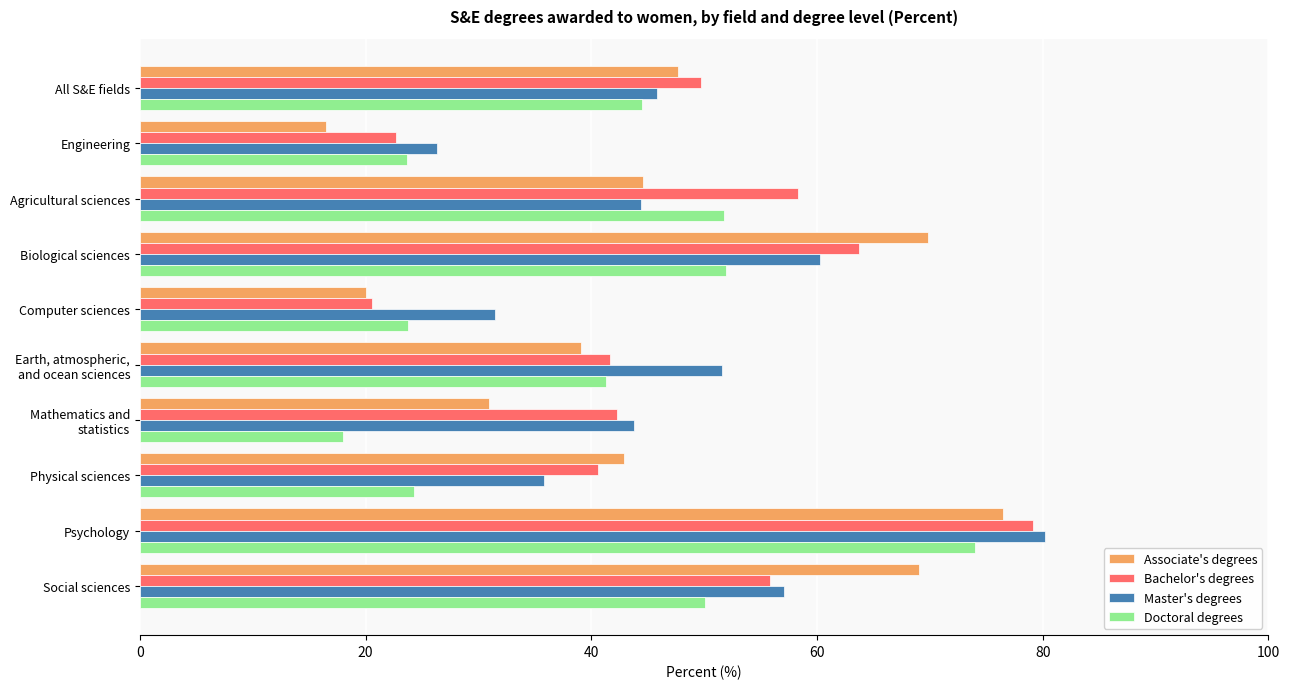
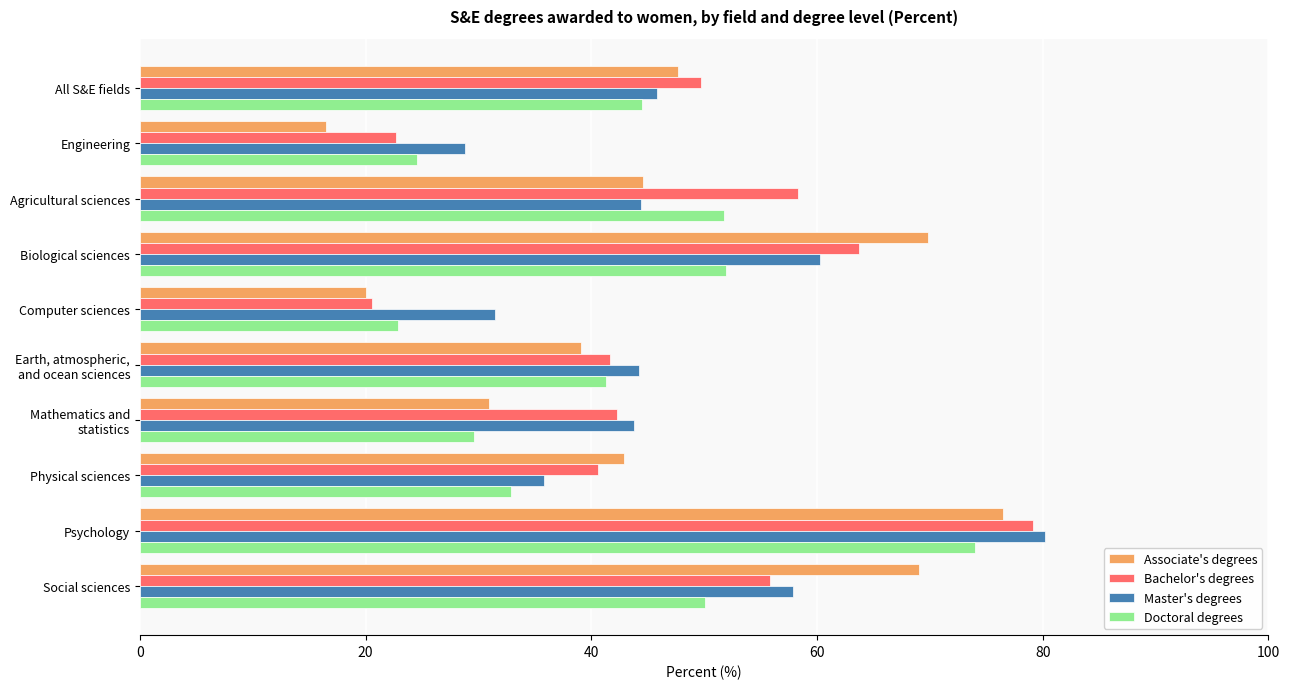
Master's degrees, Engineering: 26.3 -> 28.8
Doctoral degrees, Engineering: 23.7 -> 24.6
Doctoral degrees, Computer sciences: 23.8 -> 22.9
Master's degrees, Earth, atmospheric, and ocean sciences: 51.6 -> 44.2
Doctoral degrees, Mathematics and statistics: 18.0 -> 29.6
Doctoral degrees, Physical sciences: 24.3 -> 32.9
Master's degrees, Social sciences: 57.1 -> 57.9
